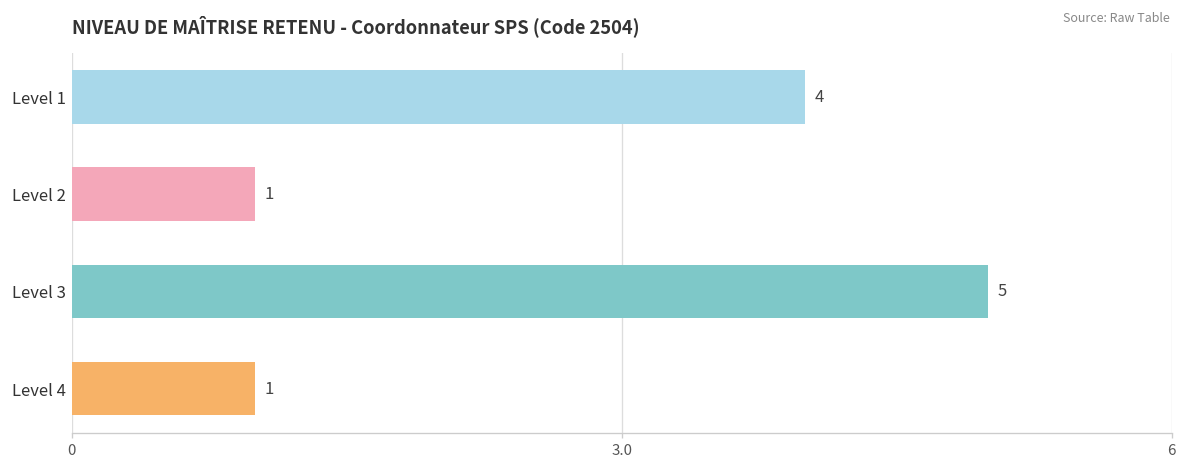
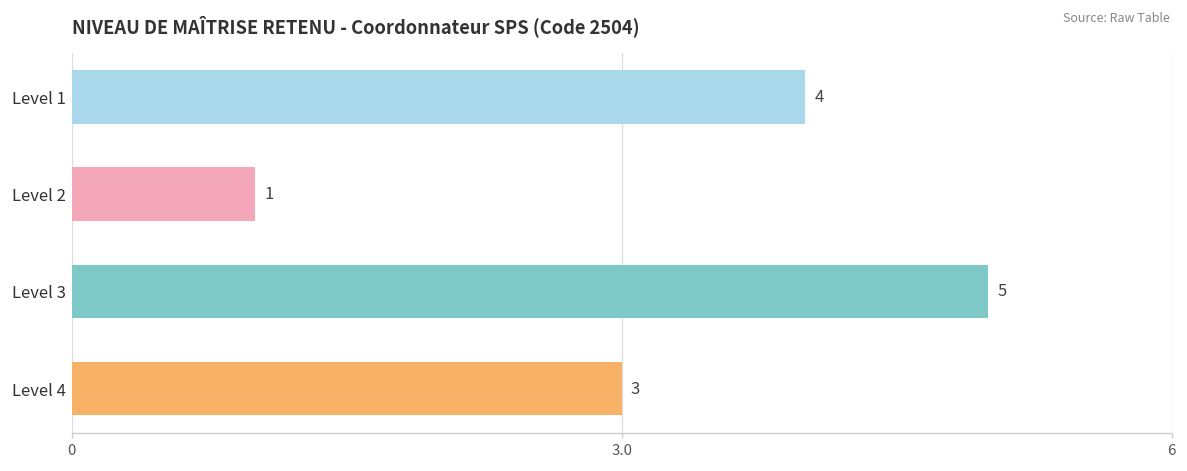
Level 4: 1 -> 3
